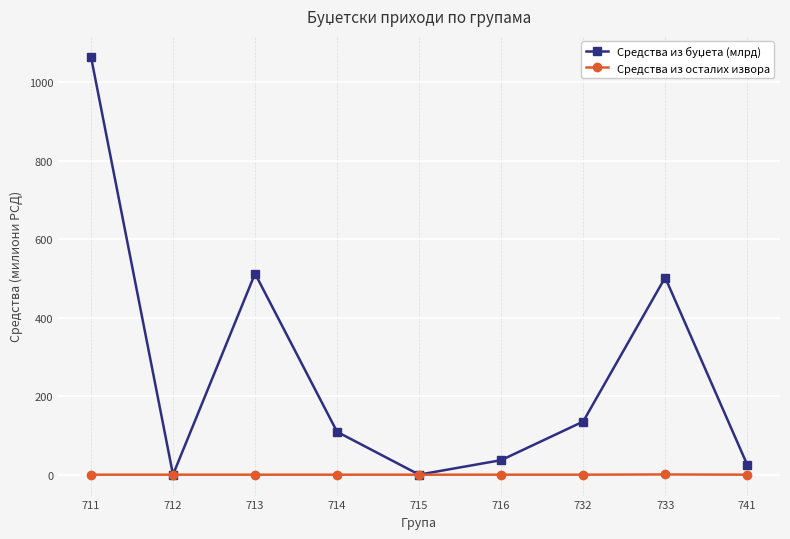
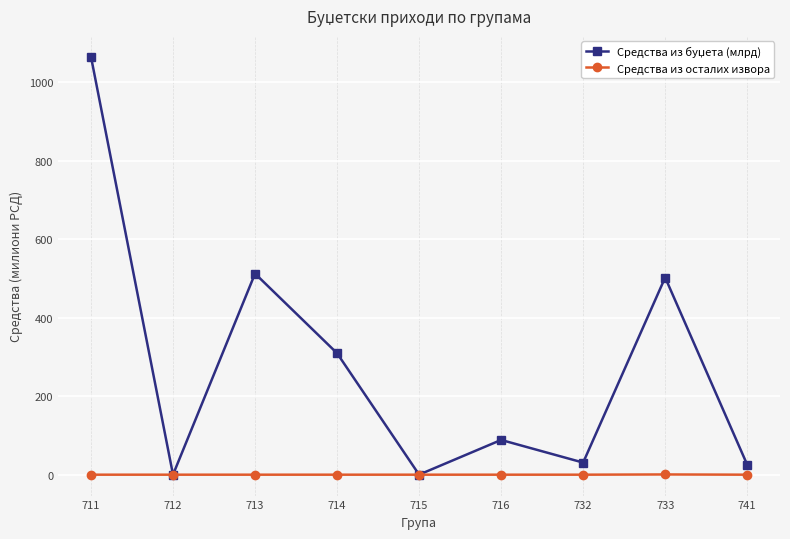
Средства из буџета (млрд), 714: 110 -> 310
Средства из буџета (млрд), 716: 40 -> 90
Средства из буџета (млрд), 732: 140 -> 30
